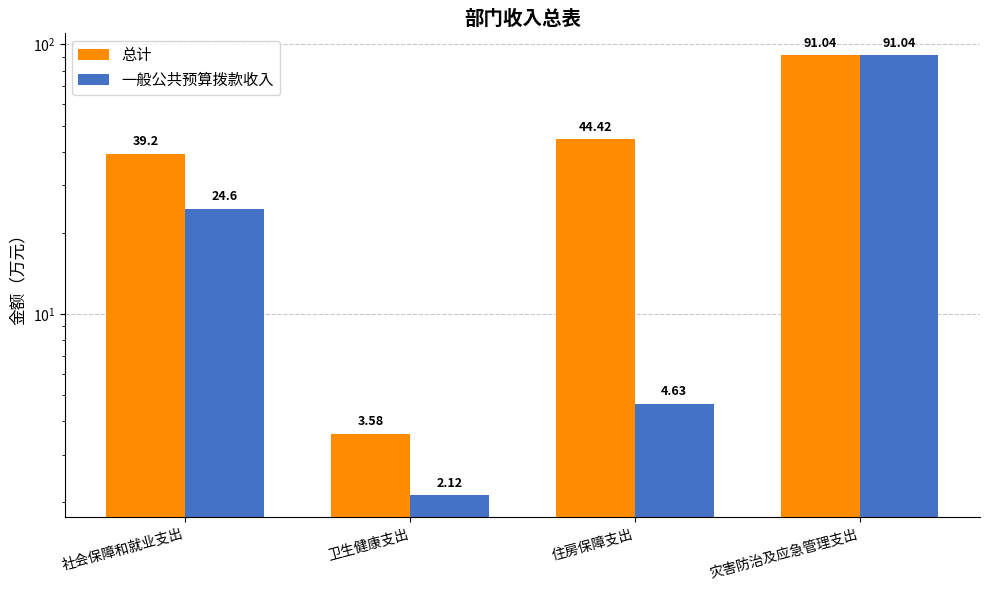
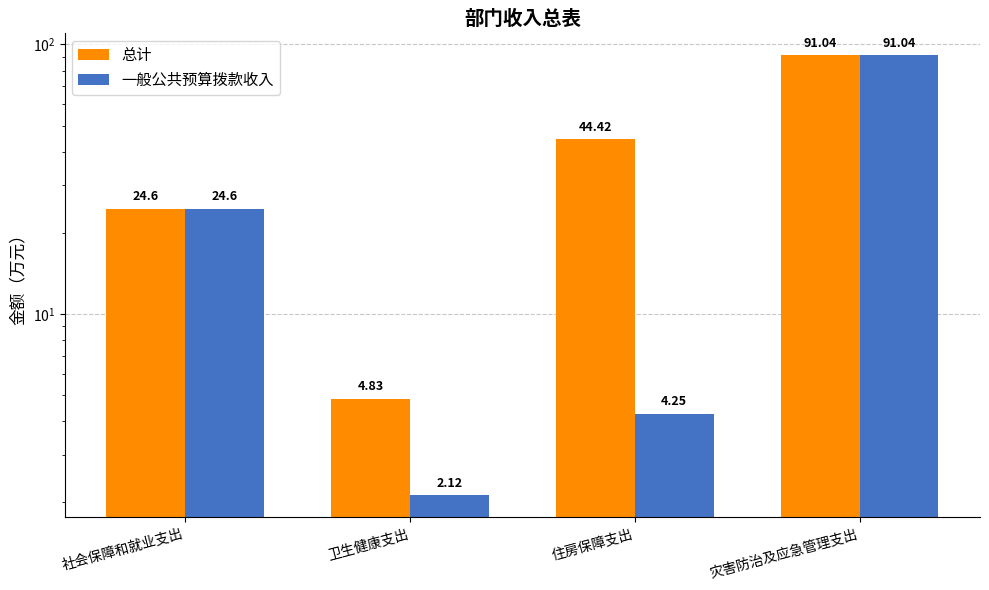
总计, 社会保障和就业支出: 39.2 -> 24.6
总计, 卫生健康支出: 3.58 -> 4.83
一般公共预算拨款收入, 住房保障支出: 4.63 -> 4.25
